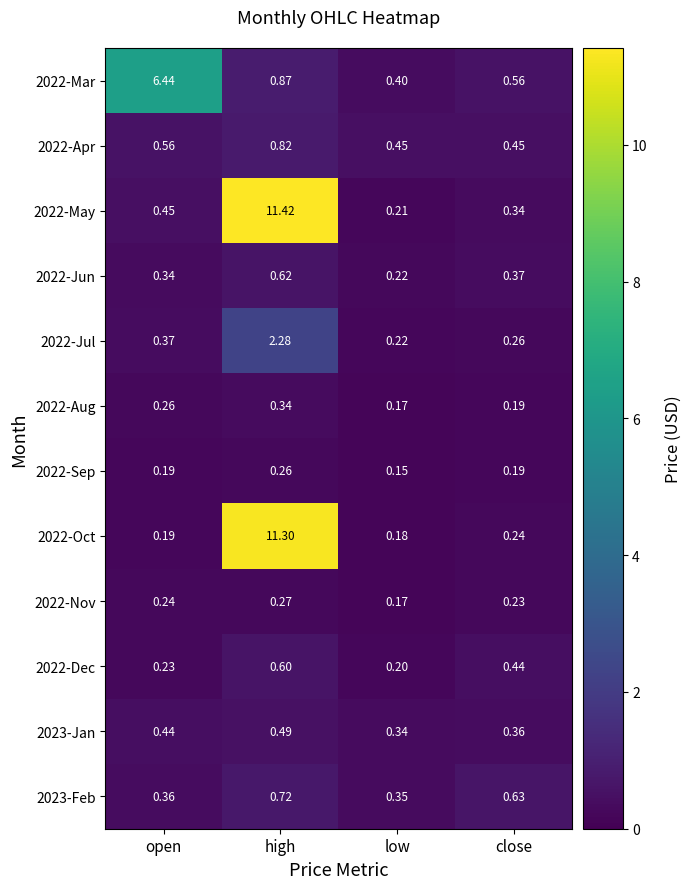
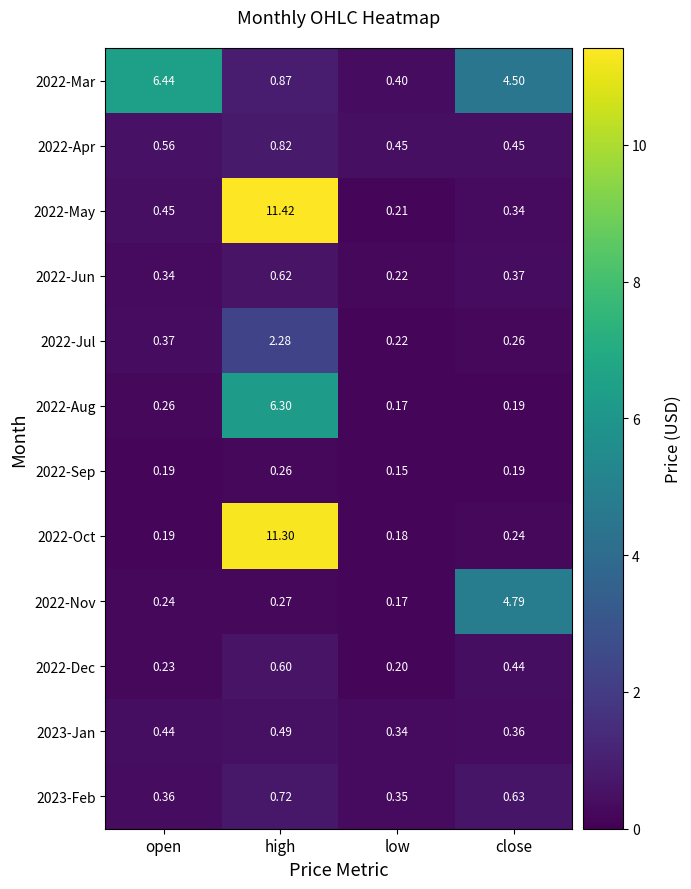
2022-Mar, close: 0.56 -> 4.50
2022-Aug, high: 0.34 -> 6.30
2022-Nov, close: 0.23 -> 4.79
